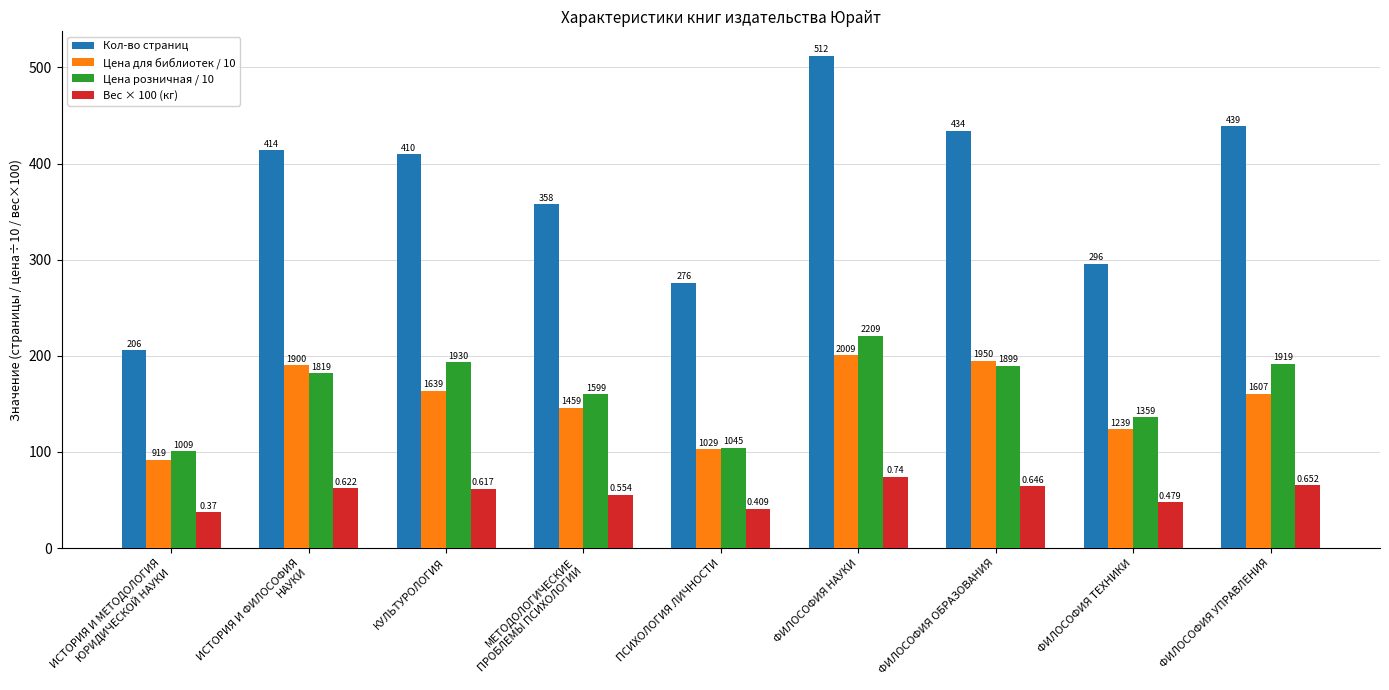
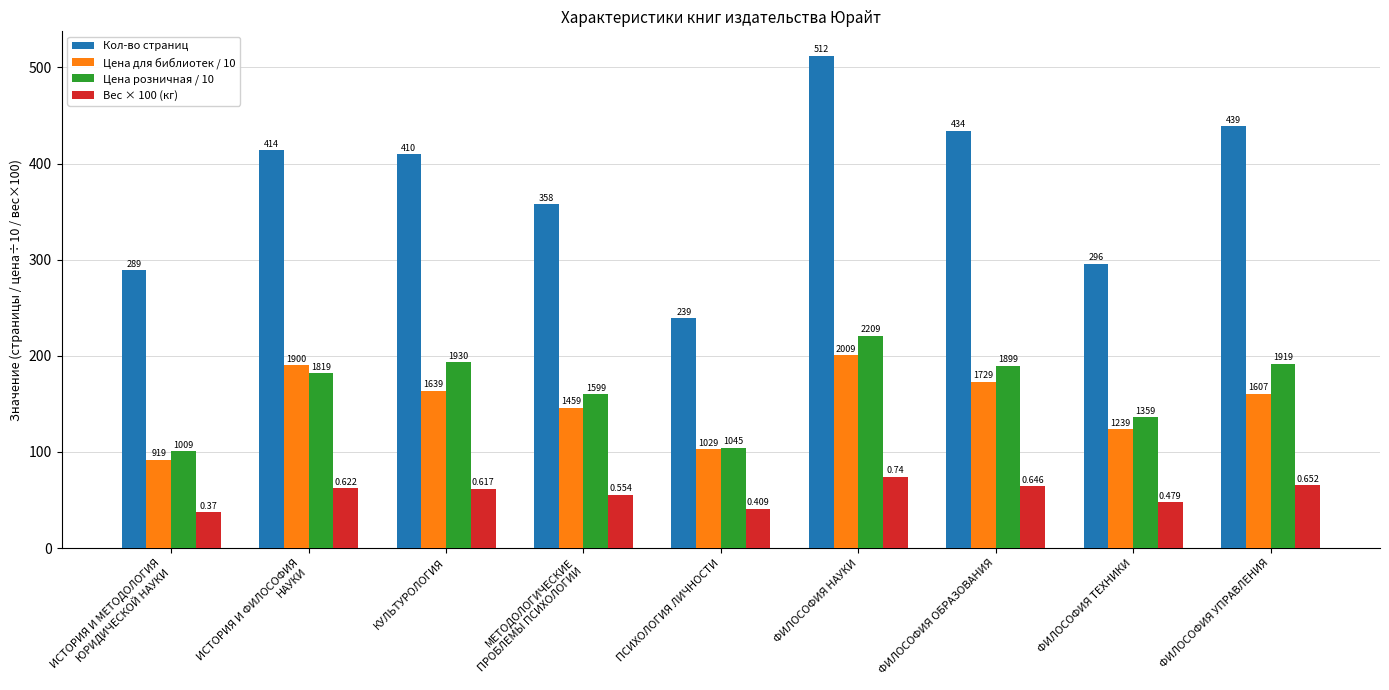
Кол-во страниц, ИСТОРИЯ И МЕТОДОЛОГИЯ ЮРИДИЧЕСКОЙ НАУКИ: 206 -> 289
Кол-во страниц, ПСИХОЛОГИЯ ЛИЧНОСТИ: 276 -> 239
Цена для библиотек / 10, ФИЛОСОФИЯ ОБРАЗОВАНИЯ: 1950 -> 1729
